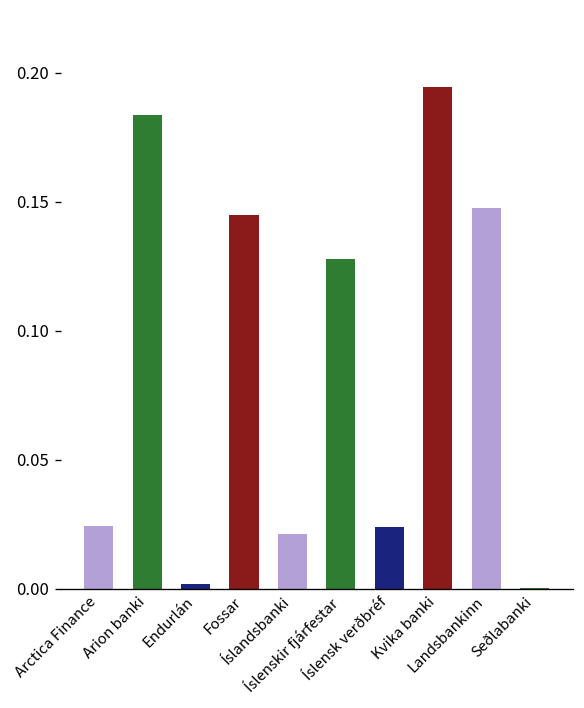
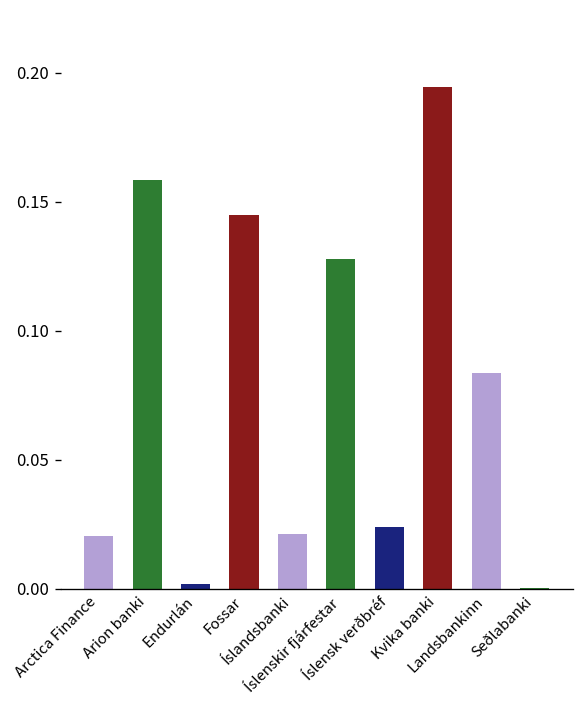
Arctica Finance: 0.024 -> 0.020
Arion banki: 0.184 -> 0.158
Landsbankinn: 0.148 -> 0.083
